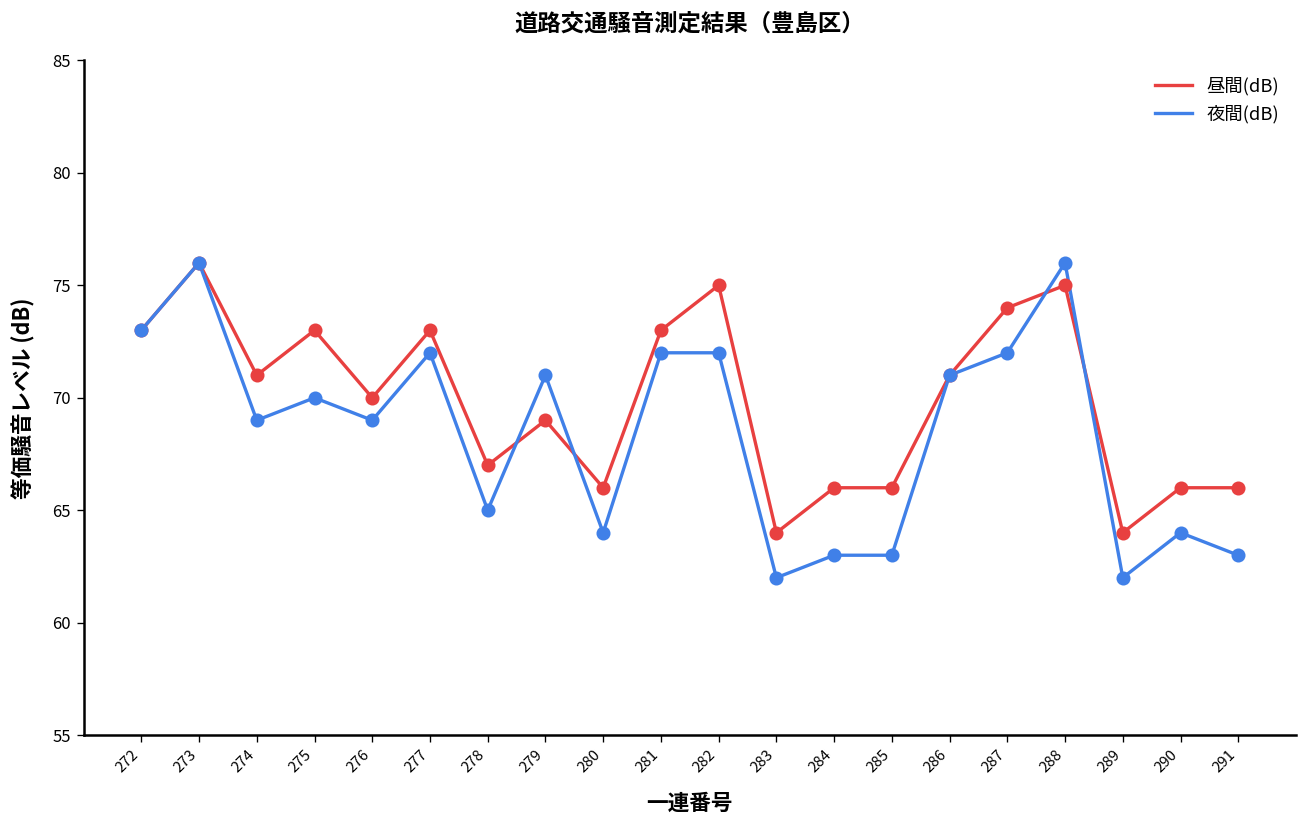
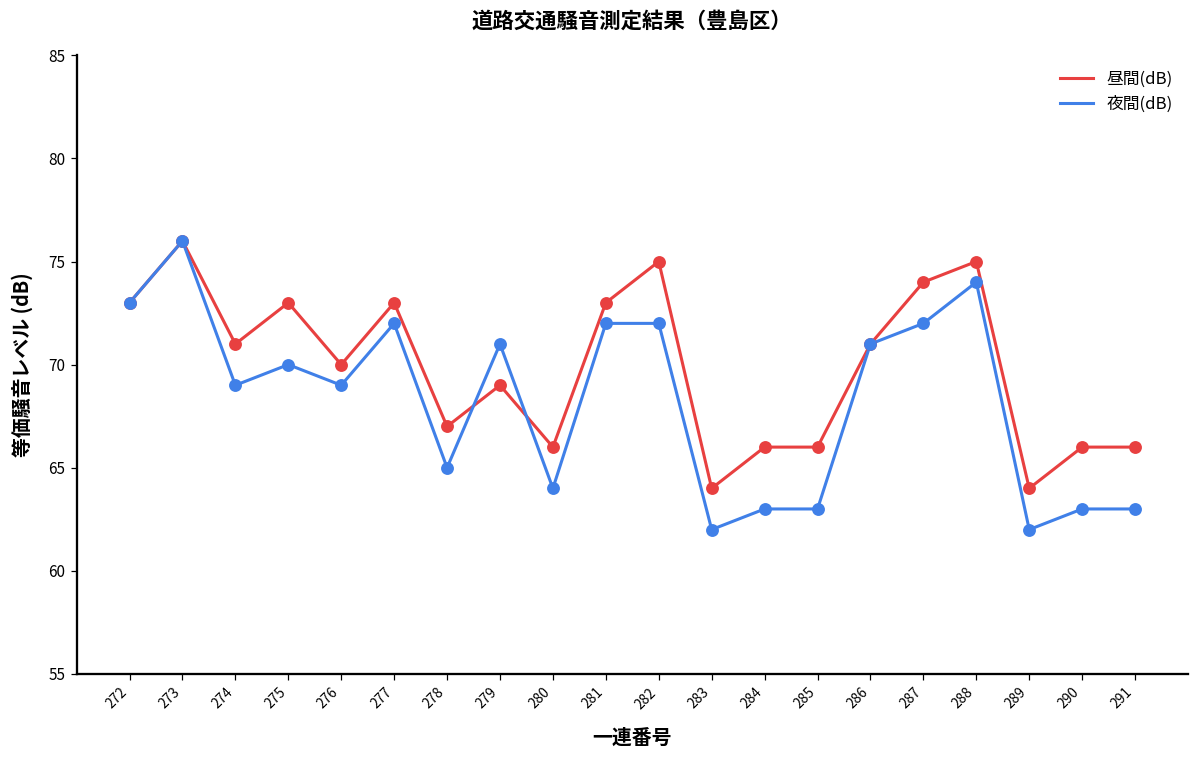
夜間(dB), 288: 76 -> 74
夜間(dB), 290: 64 -> 63
